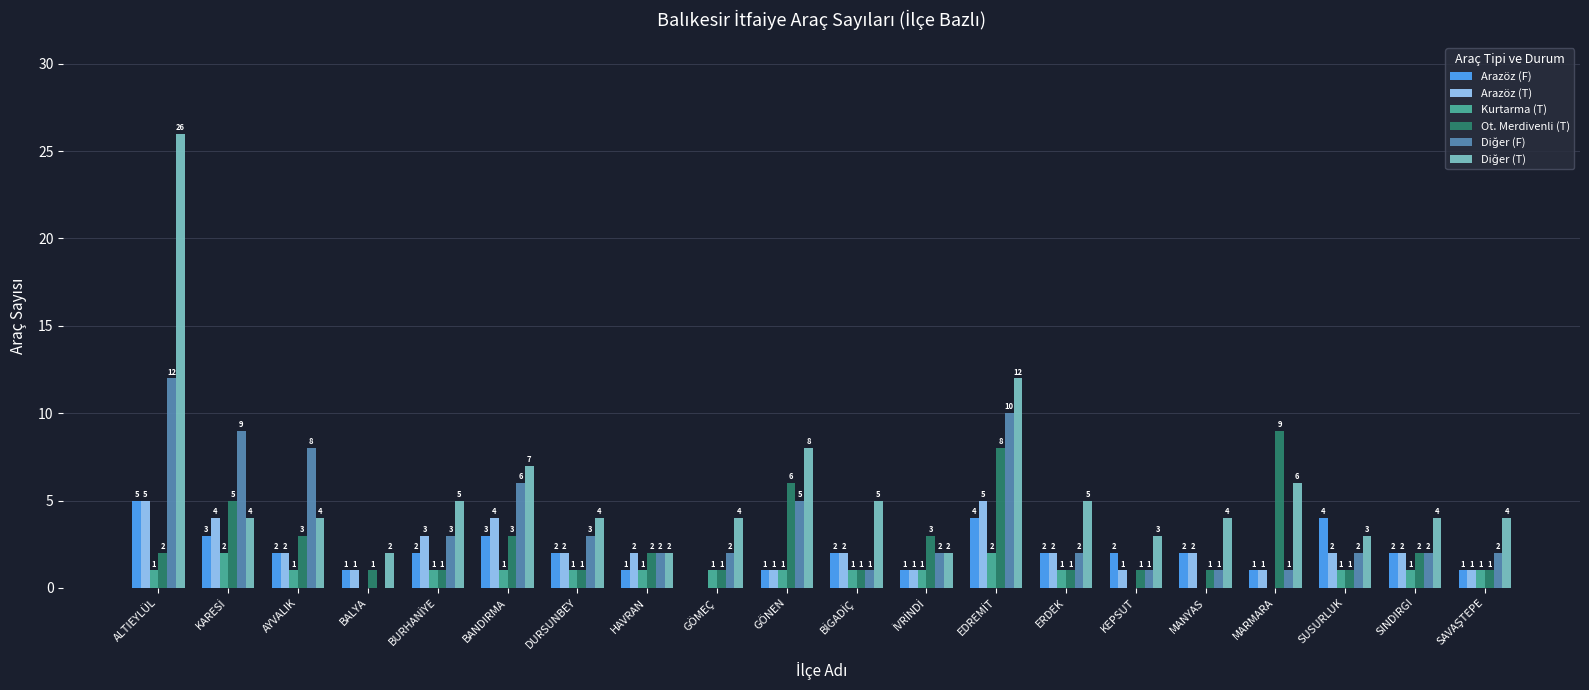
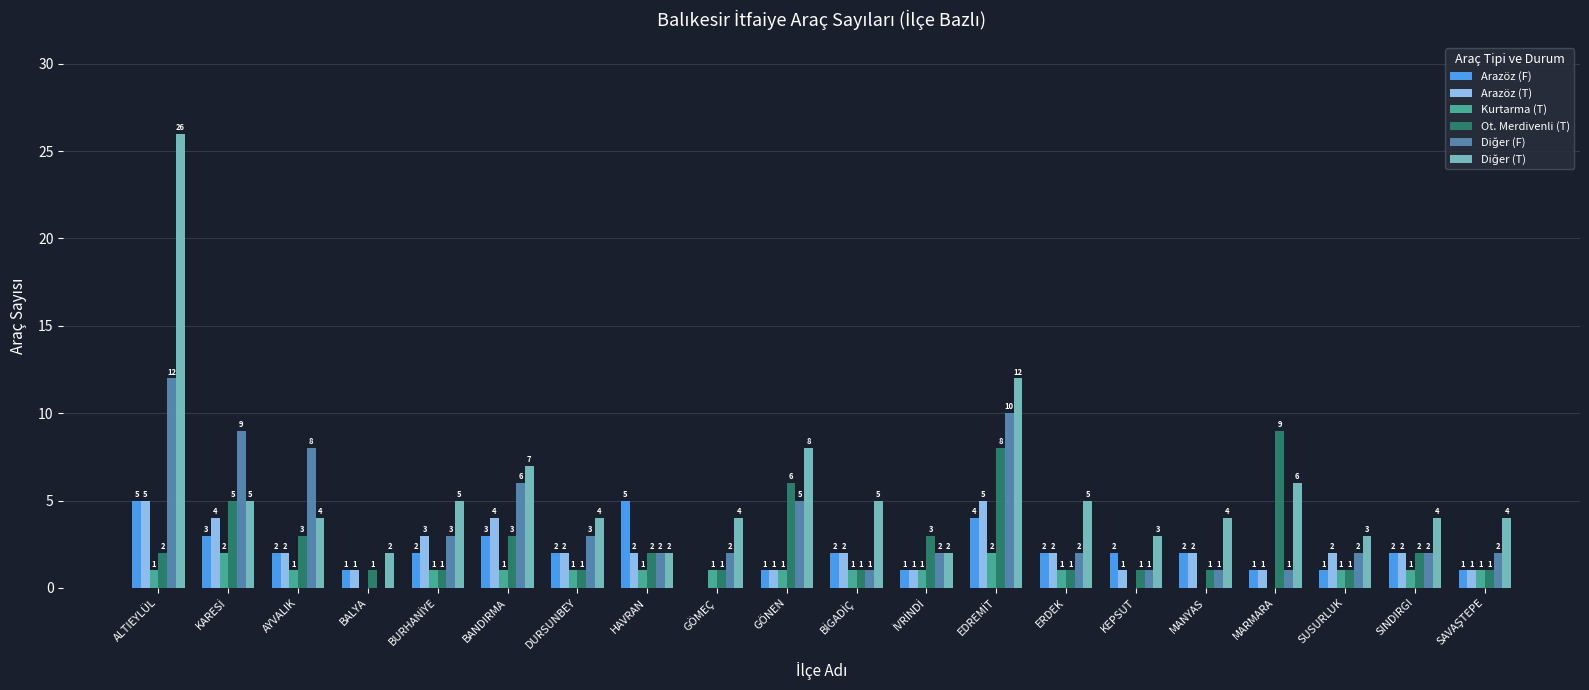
Diğer (T), KARESİ: 4 -> 5
Arazöz (F), HAVRAN: 1 -> 5
Arazöz (F), SUSURLUK: 4 -> 1
